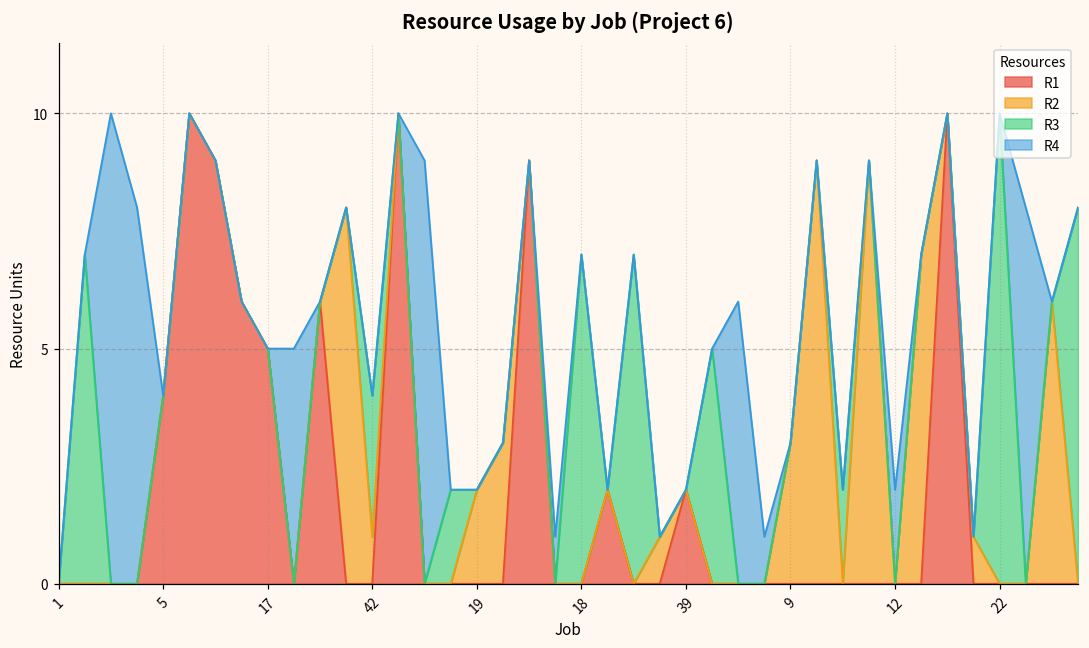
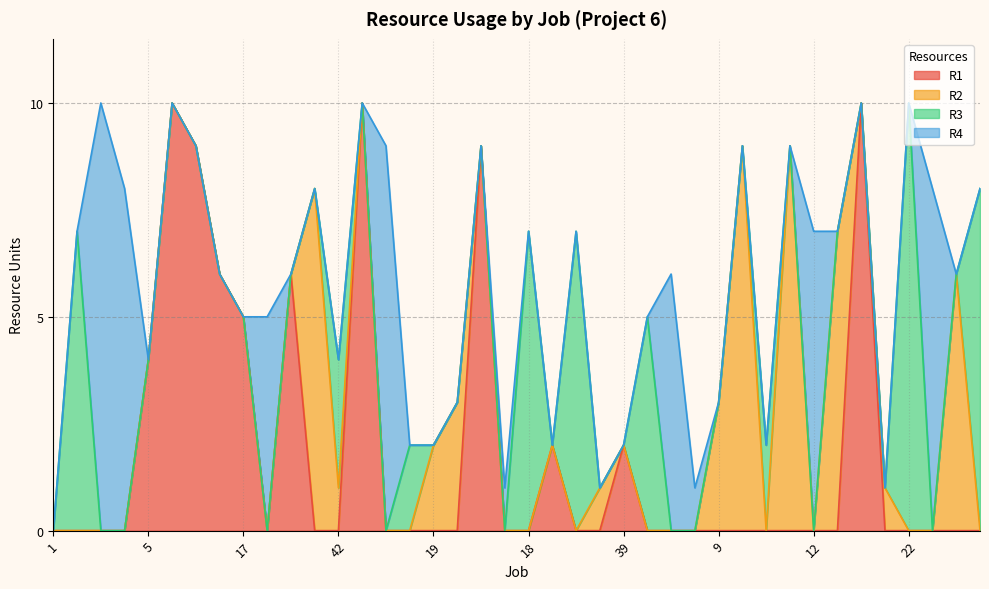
R4, 12: 2 -> 7
